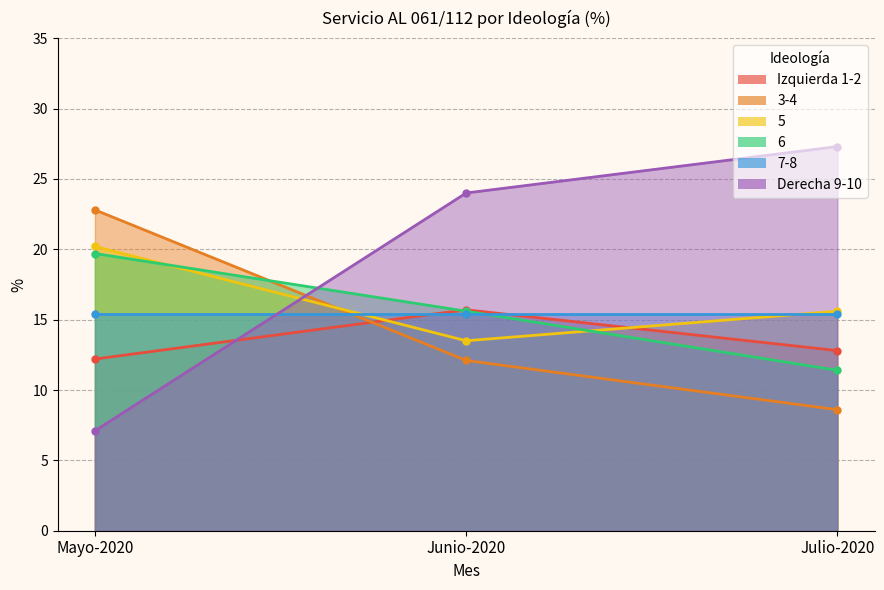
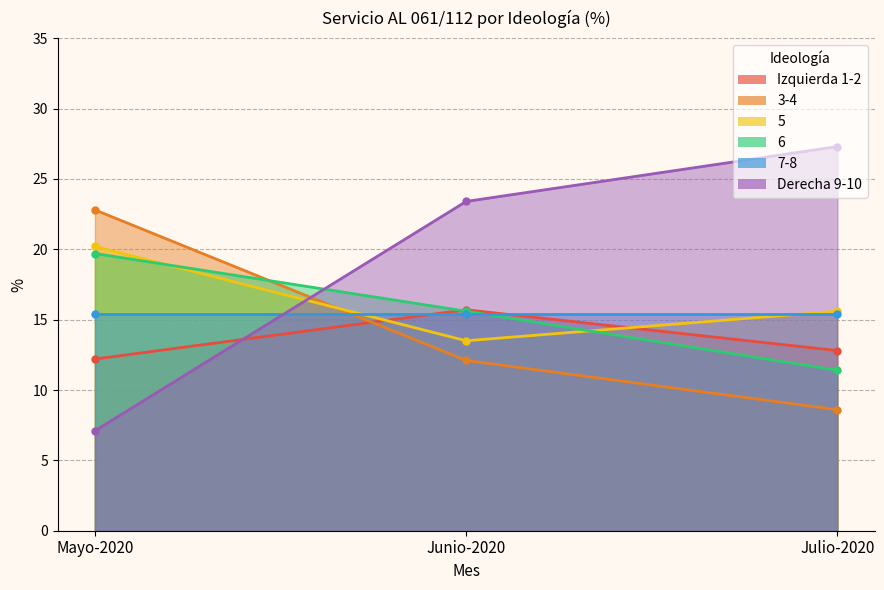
Derecha 9-10, Junio-2020: 24.0 -> 23.4
